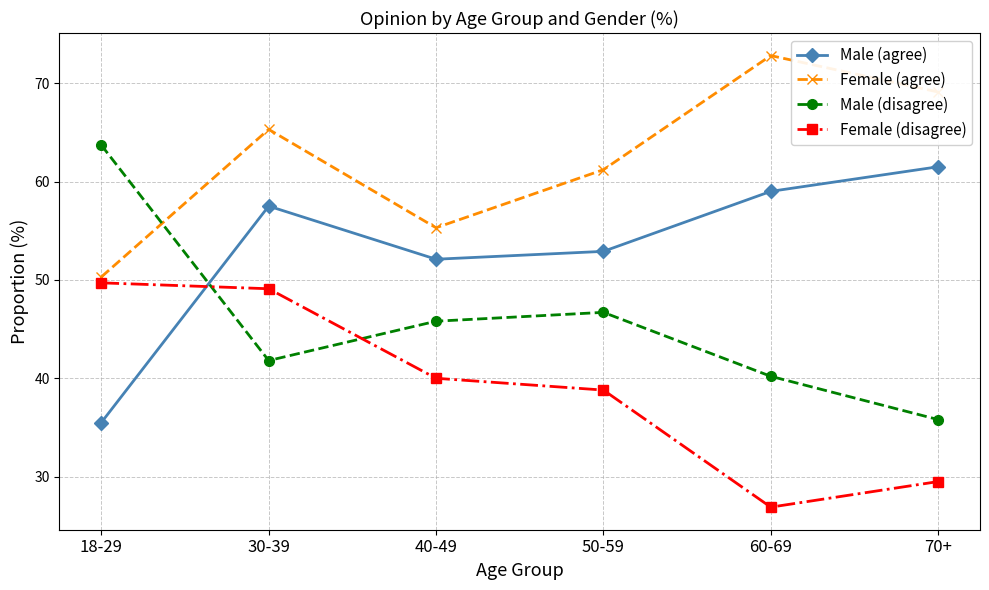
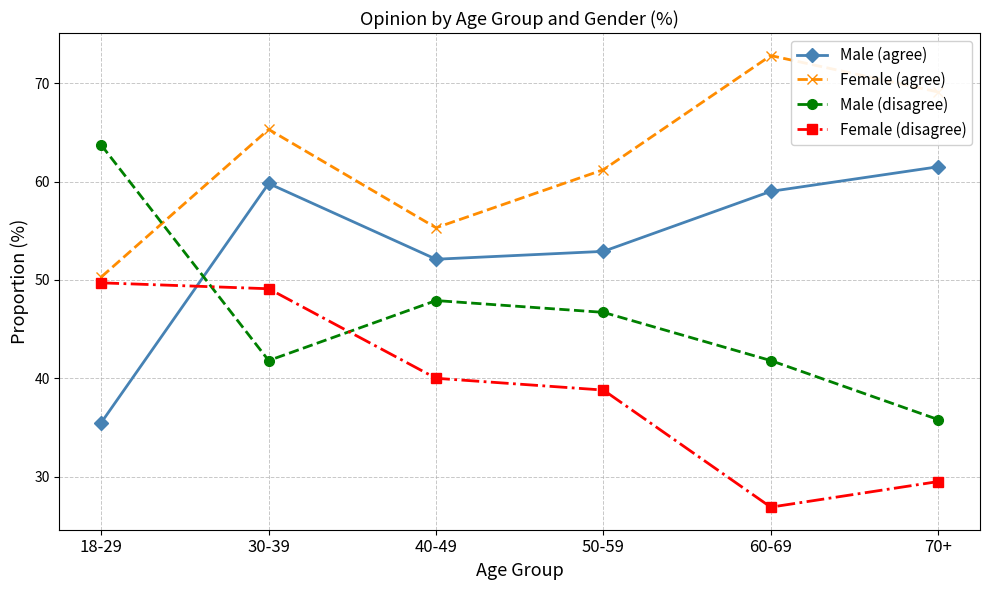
Male (agree), 30-39: 58 -> 60
Male (disagree), 40-49: 46 -> 48
Male (disagree), 60-69: 40 -> 42
